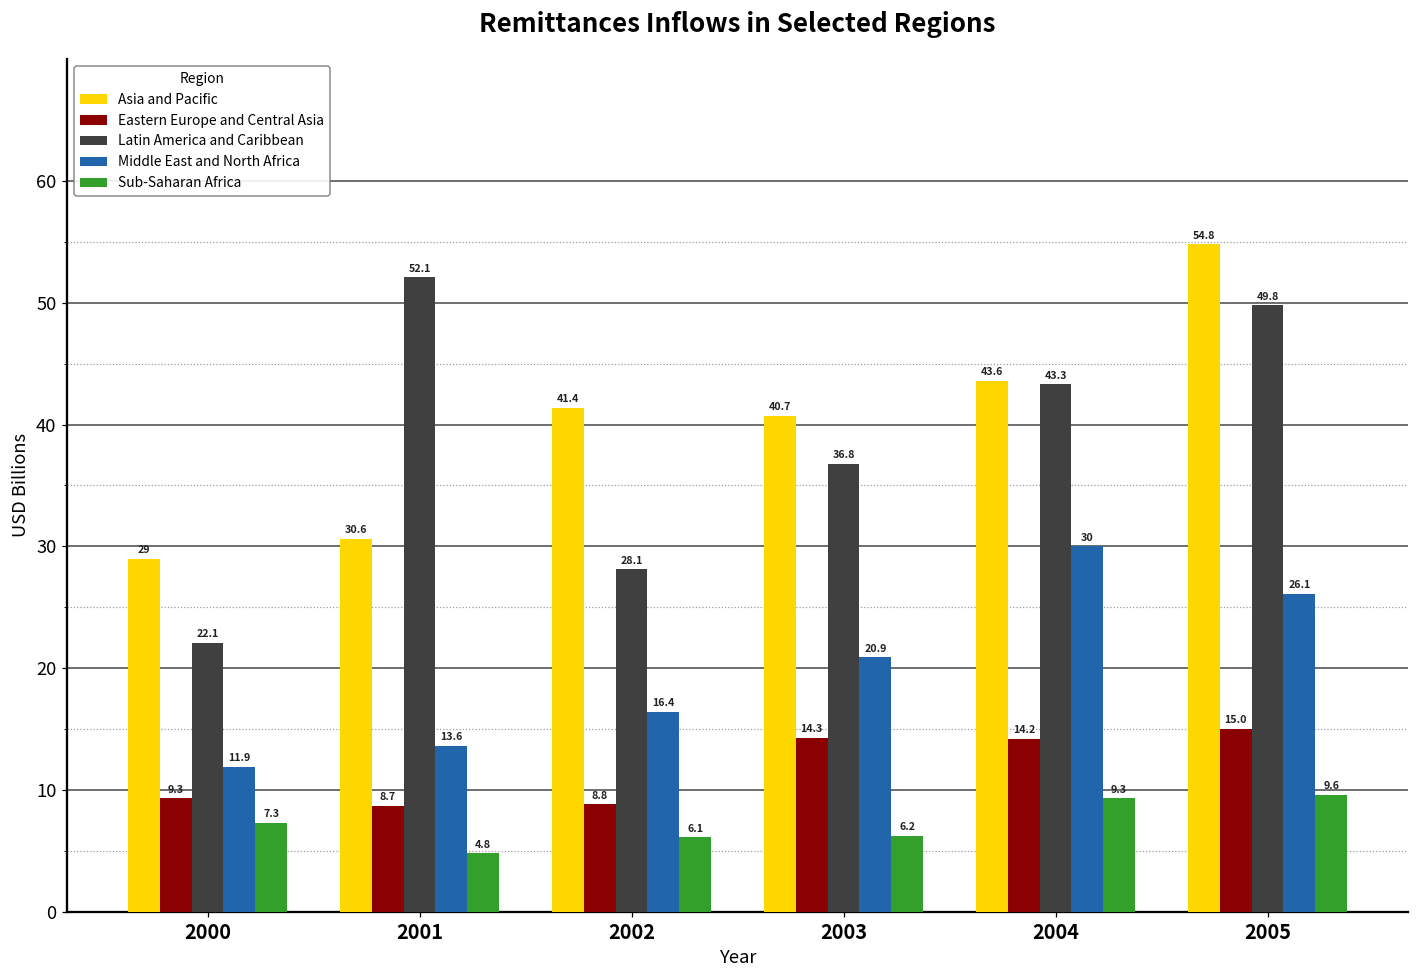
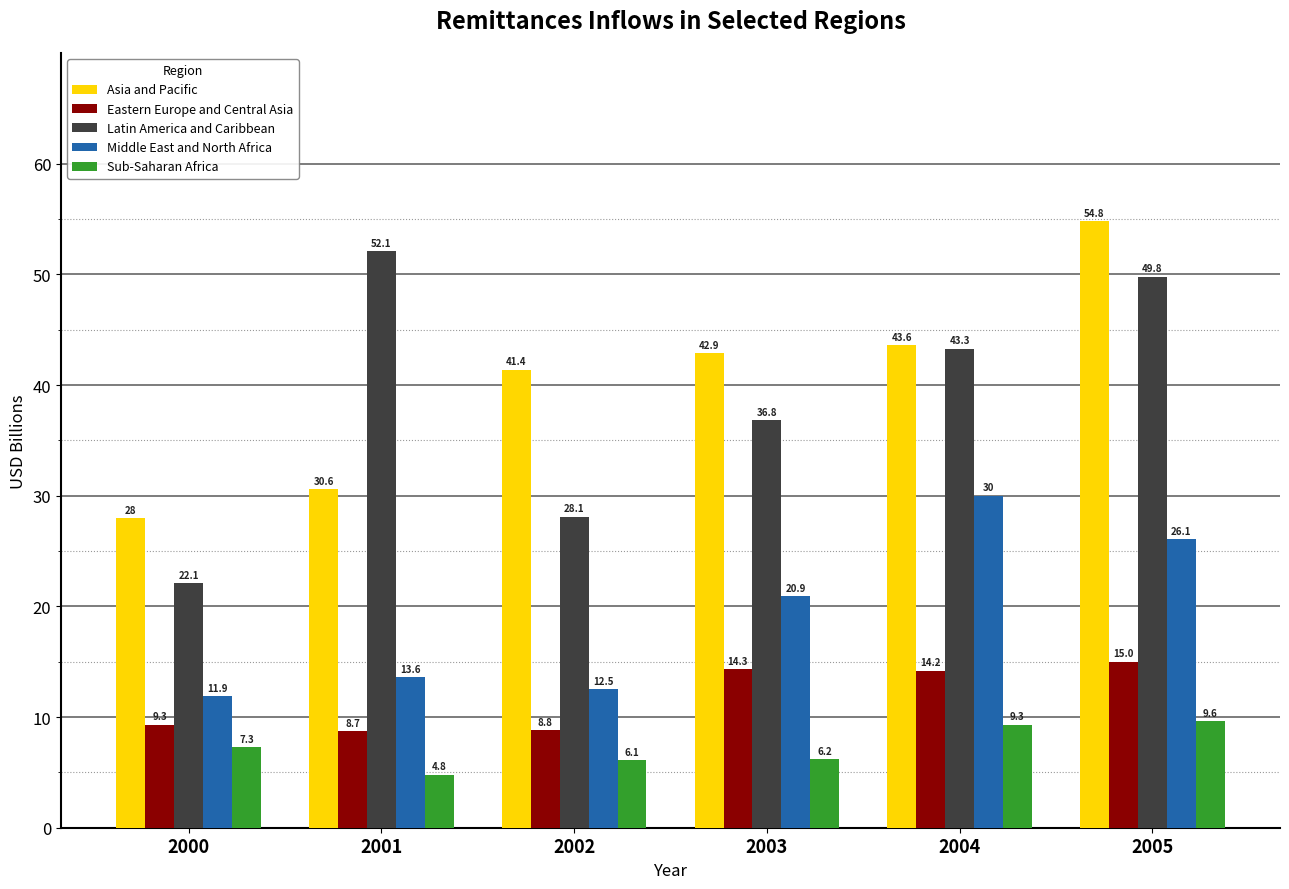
Asia and Pacific, 2000: 29 -> 28
Middle East and North Africa, 2002: 16.4 -> 12.5
Asia and Pacific, 2003: 40.7 -> 42.9
